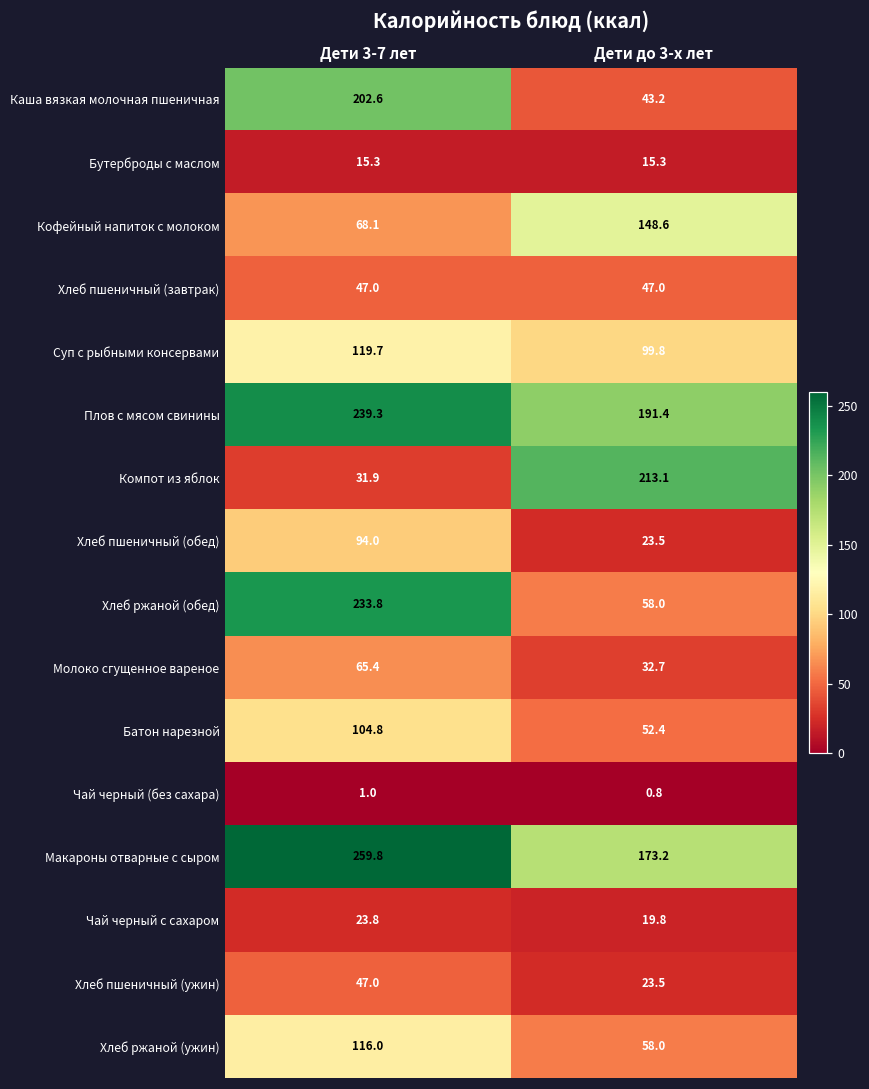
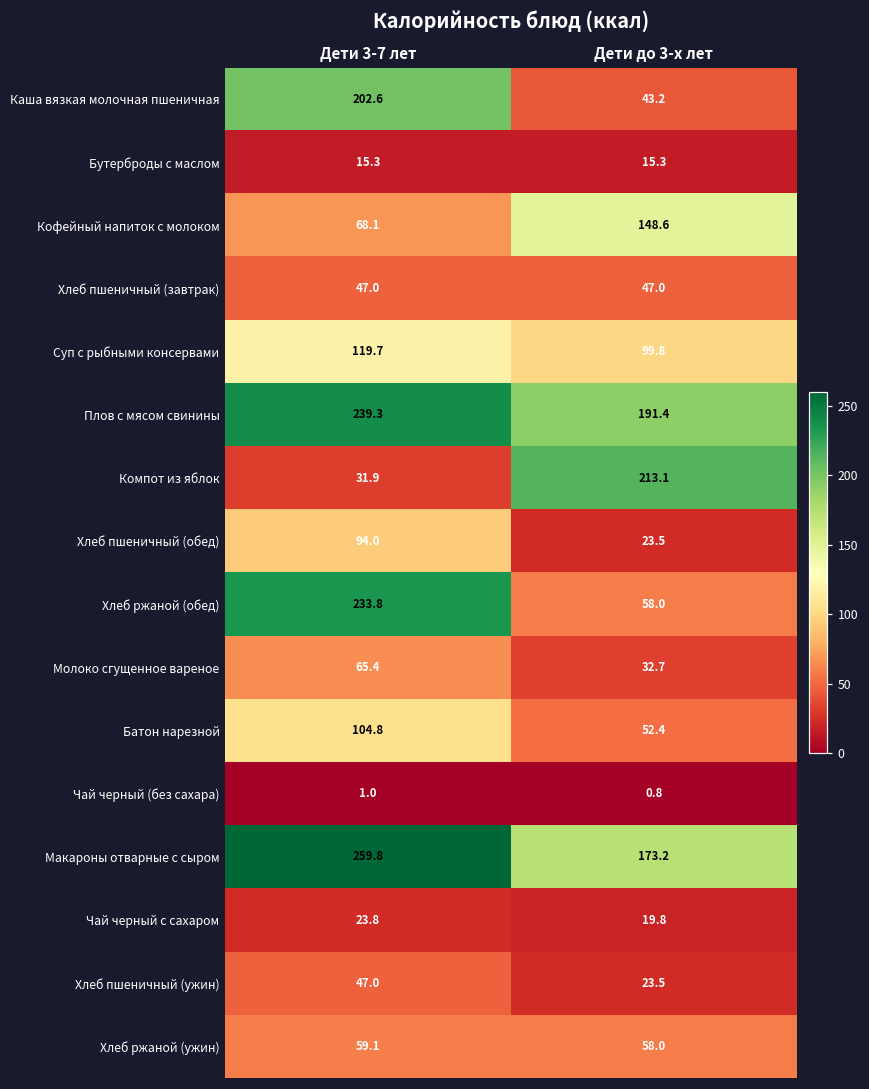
Хлеб ржаной (ужин), Дети 3-7 лет: 116.0 -> 59.1
